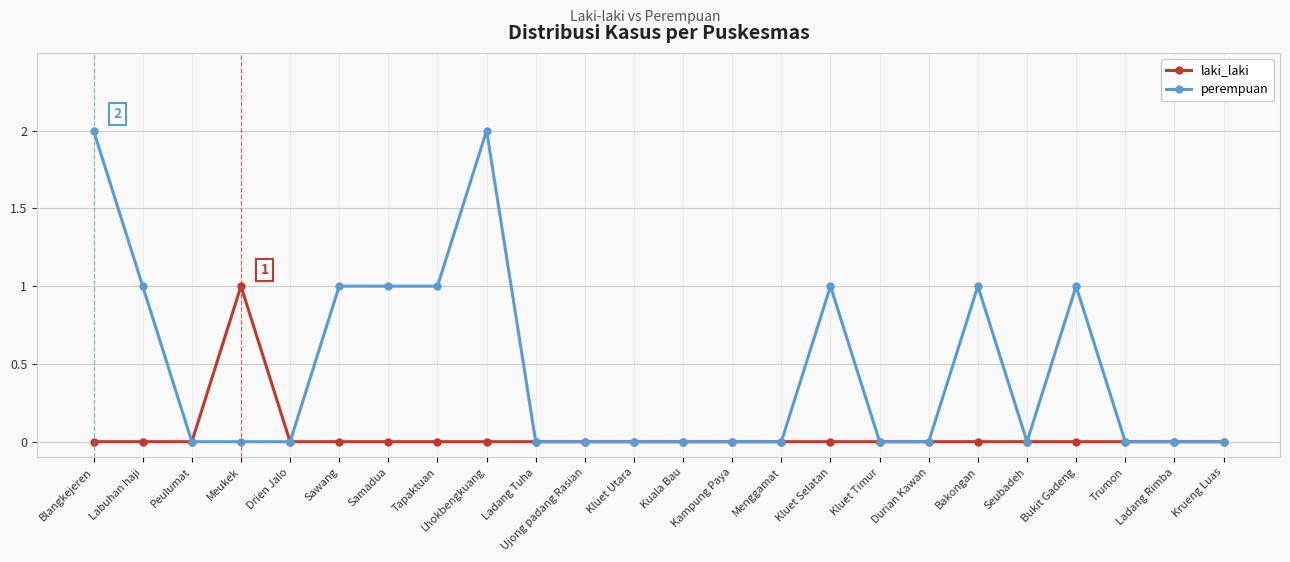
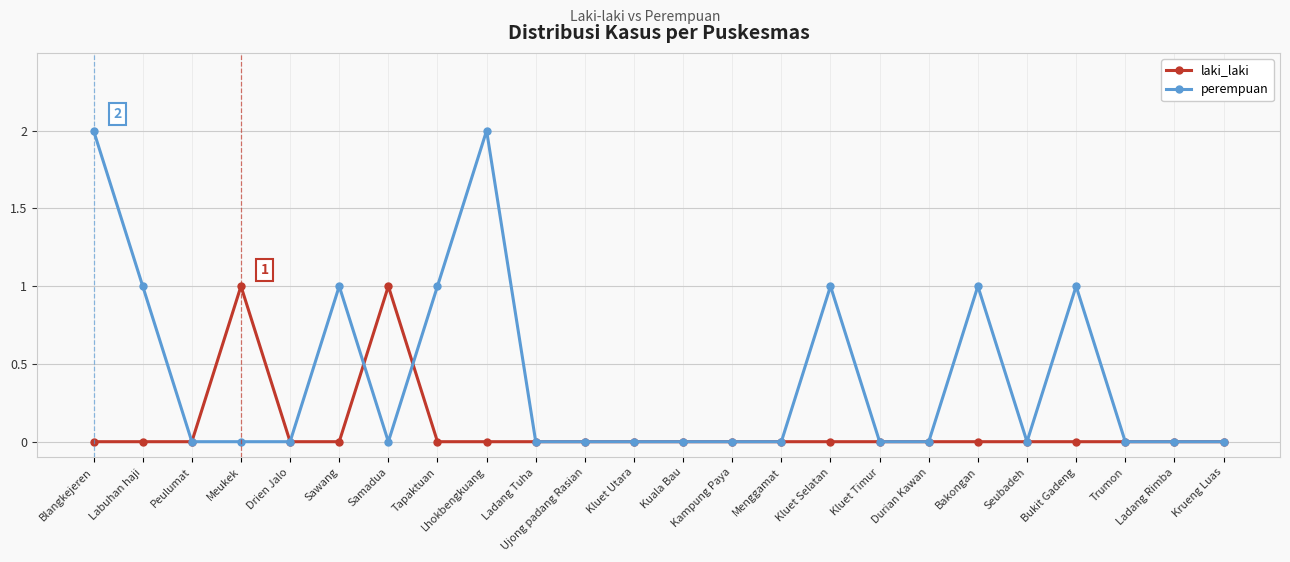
laki_laki, Samadua: 0 -> 1
perempuan, Samadua: 1 -> 0
